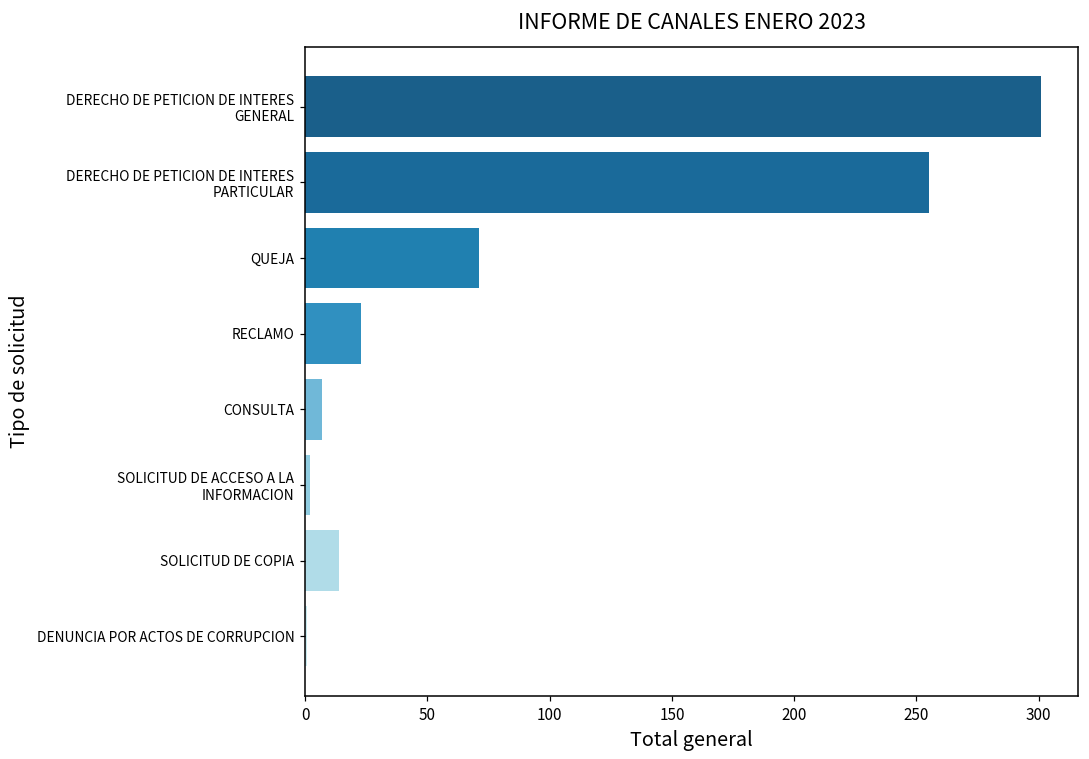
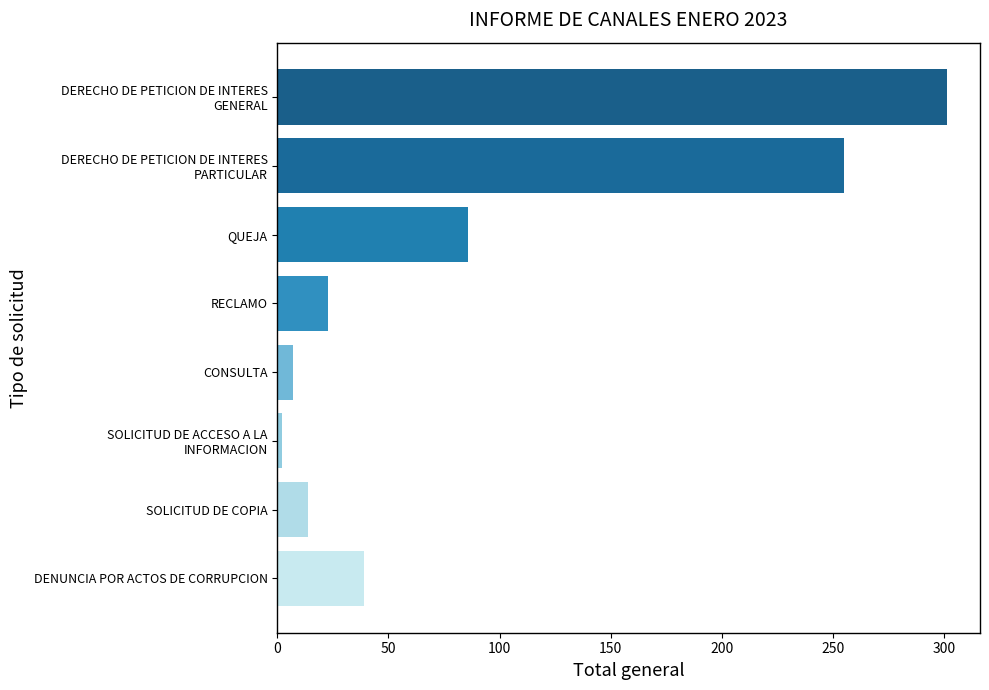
QUEJA: 71 -> 86
DENUNCIA POR ACTOS DE CORRUPCION: 1 -> 39
